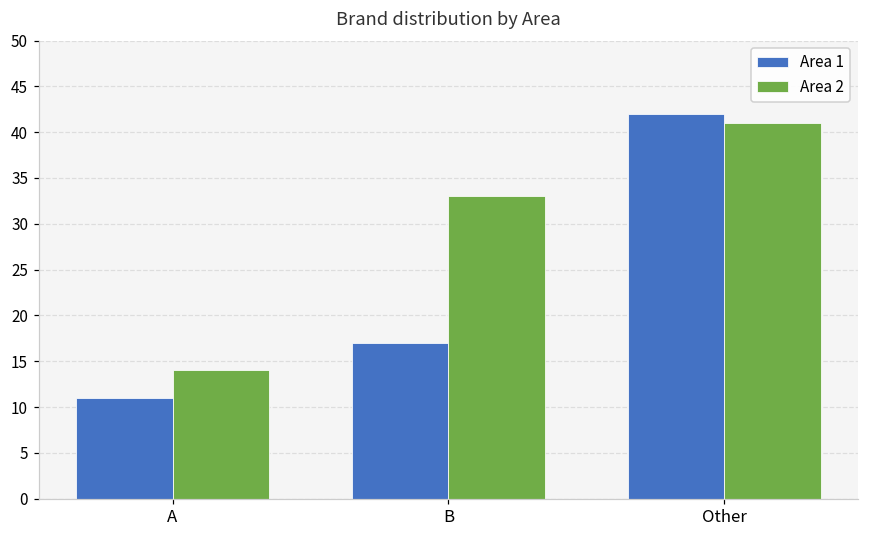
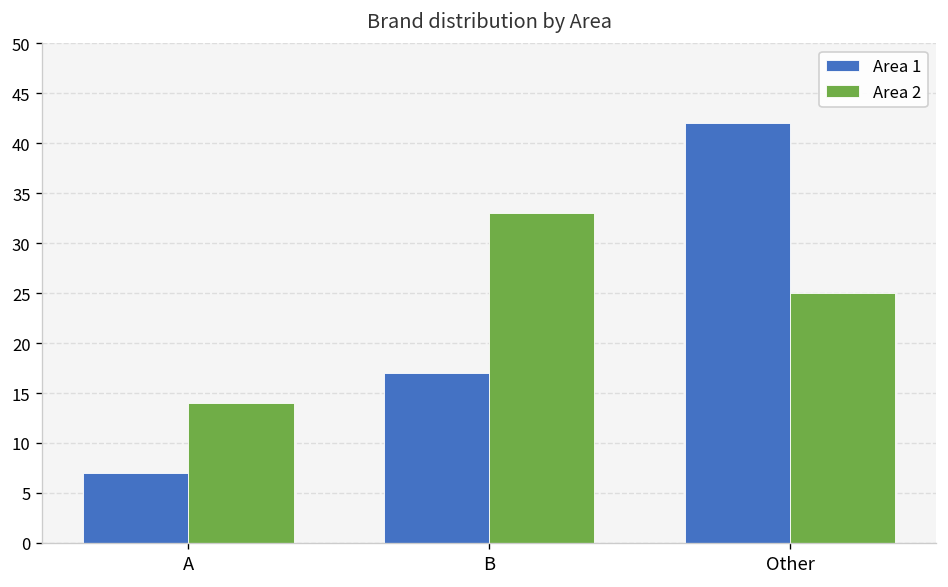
Area 1, A: 11 -> 7
Area 2, Other: 41 -> 25
